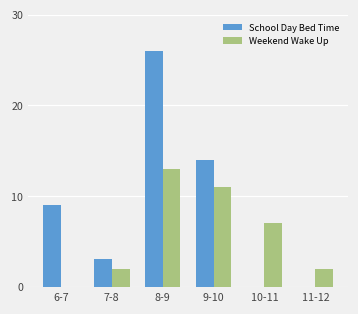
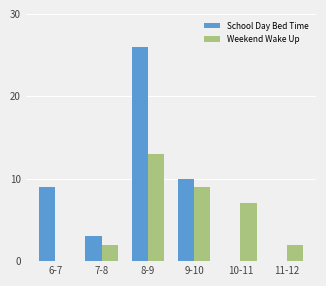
School Day Bed Time, 9-10: 14 -> 10
Weekend Wake Up, 9-10: 11 -> 9
